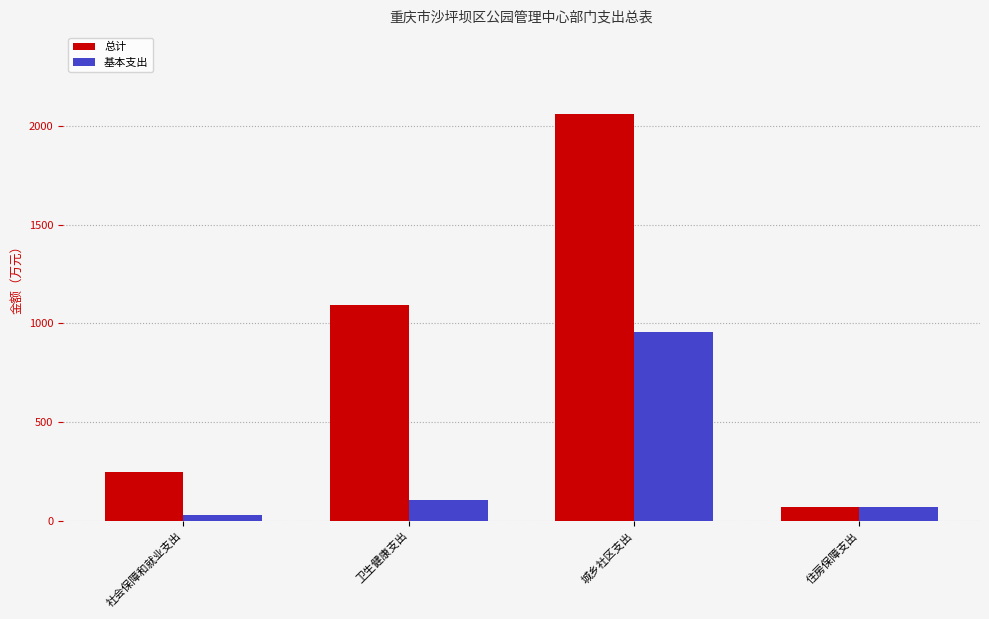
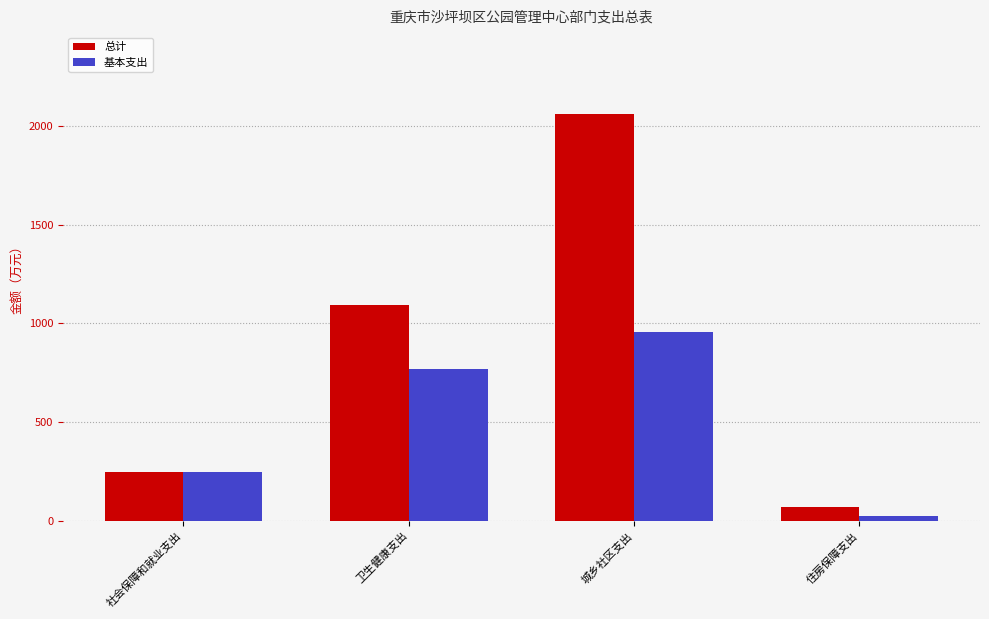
基本支出, 社会保障和就业支出: 30 -> 250
基本支出, 卫生健康支出: 100 -> 770
基本支出, 住房保障支出: 70 -> 30
